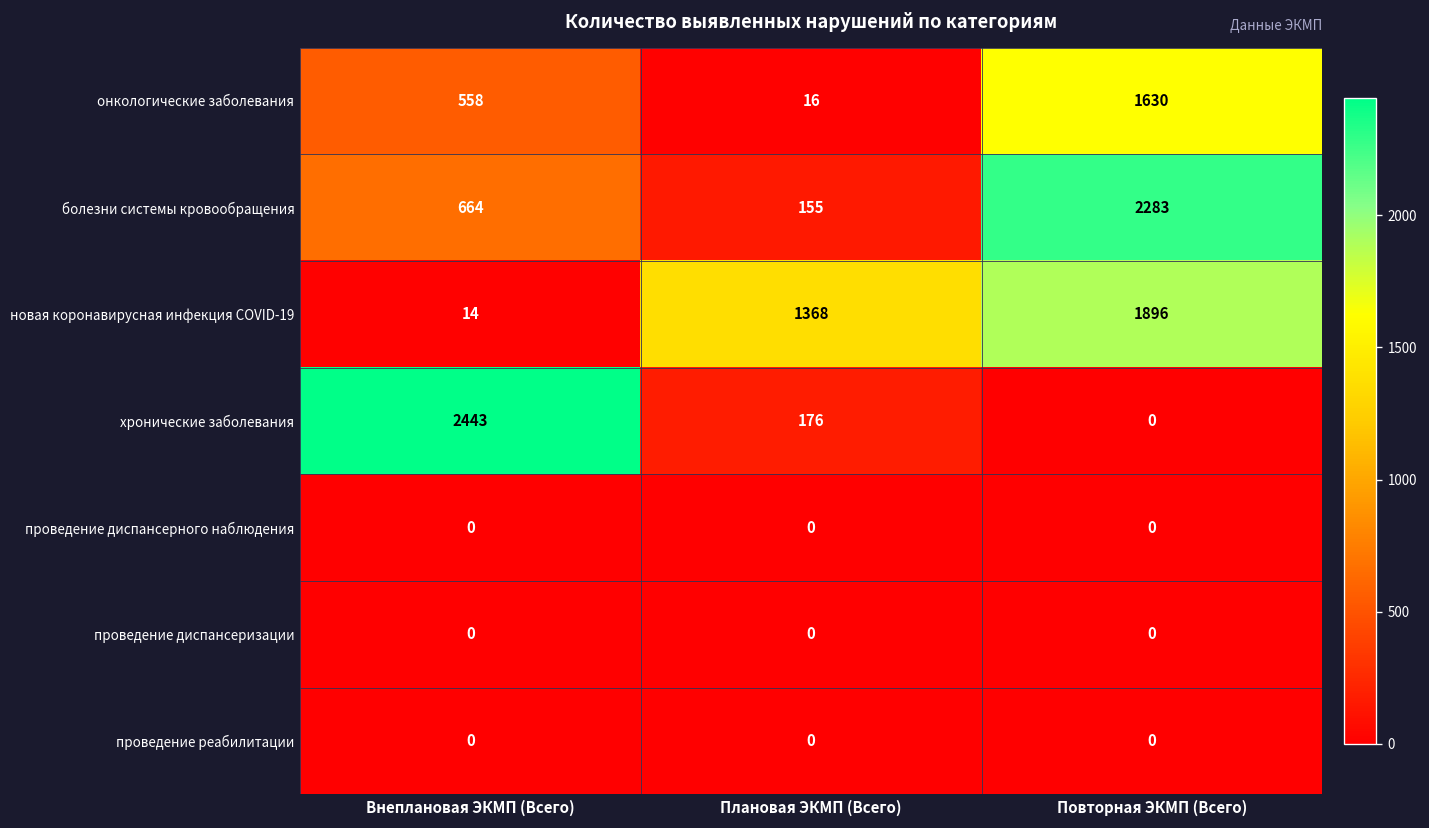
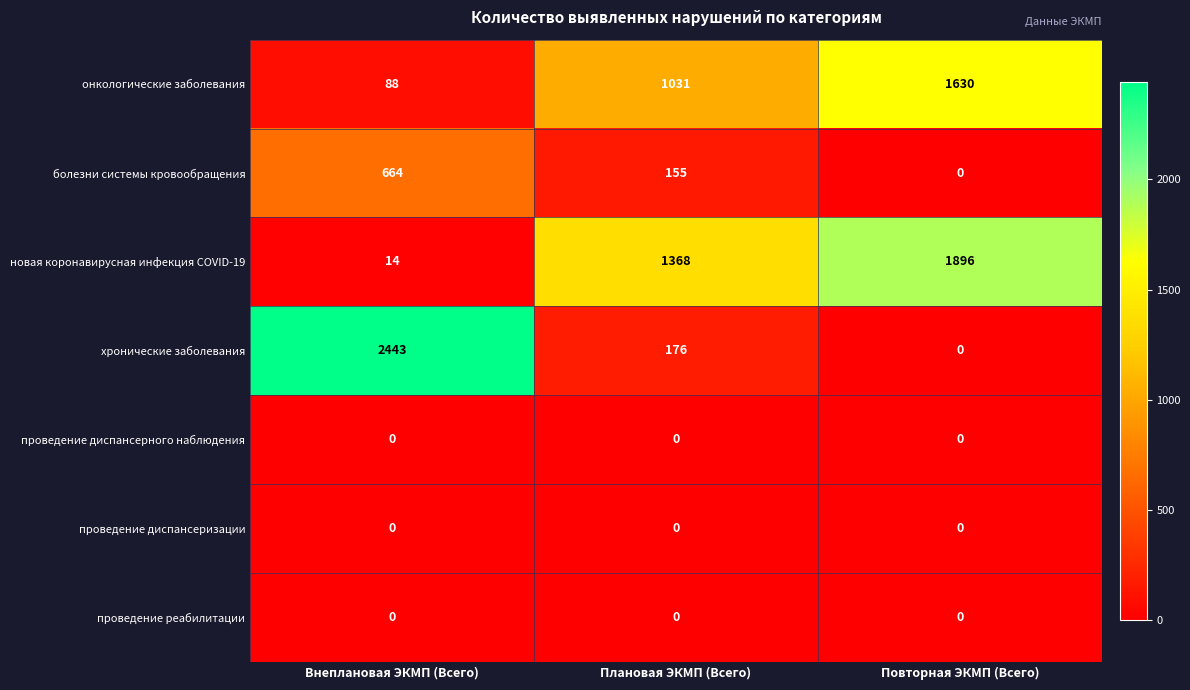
онкологические заболевания, Внеплановая ЭКМП (Всего): 558 -> 88
онкологические заболевания, Плановая ЭКМП (Всего): 16 -> 1031
болезни системы кровообращения, Повторная ЭКМП (Всего): 2283 -> 0
